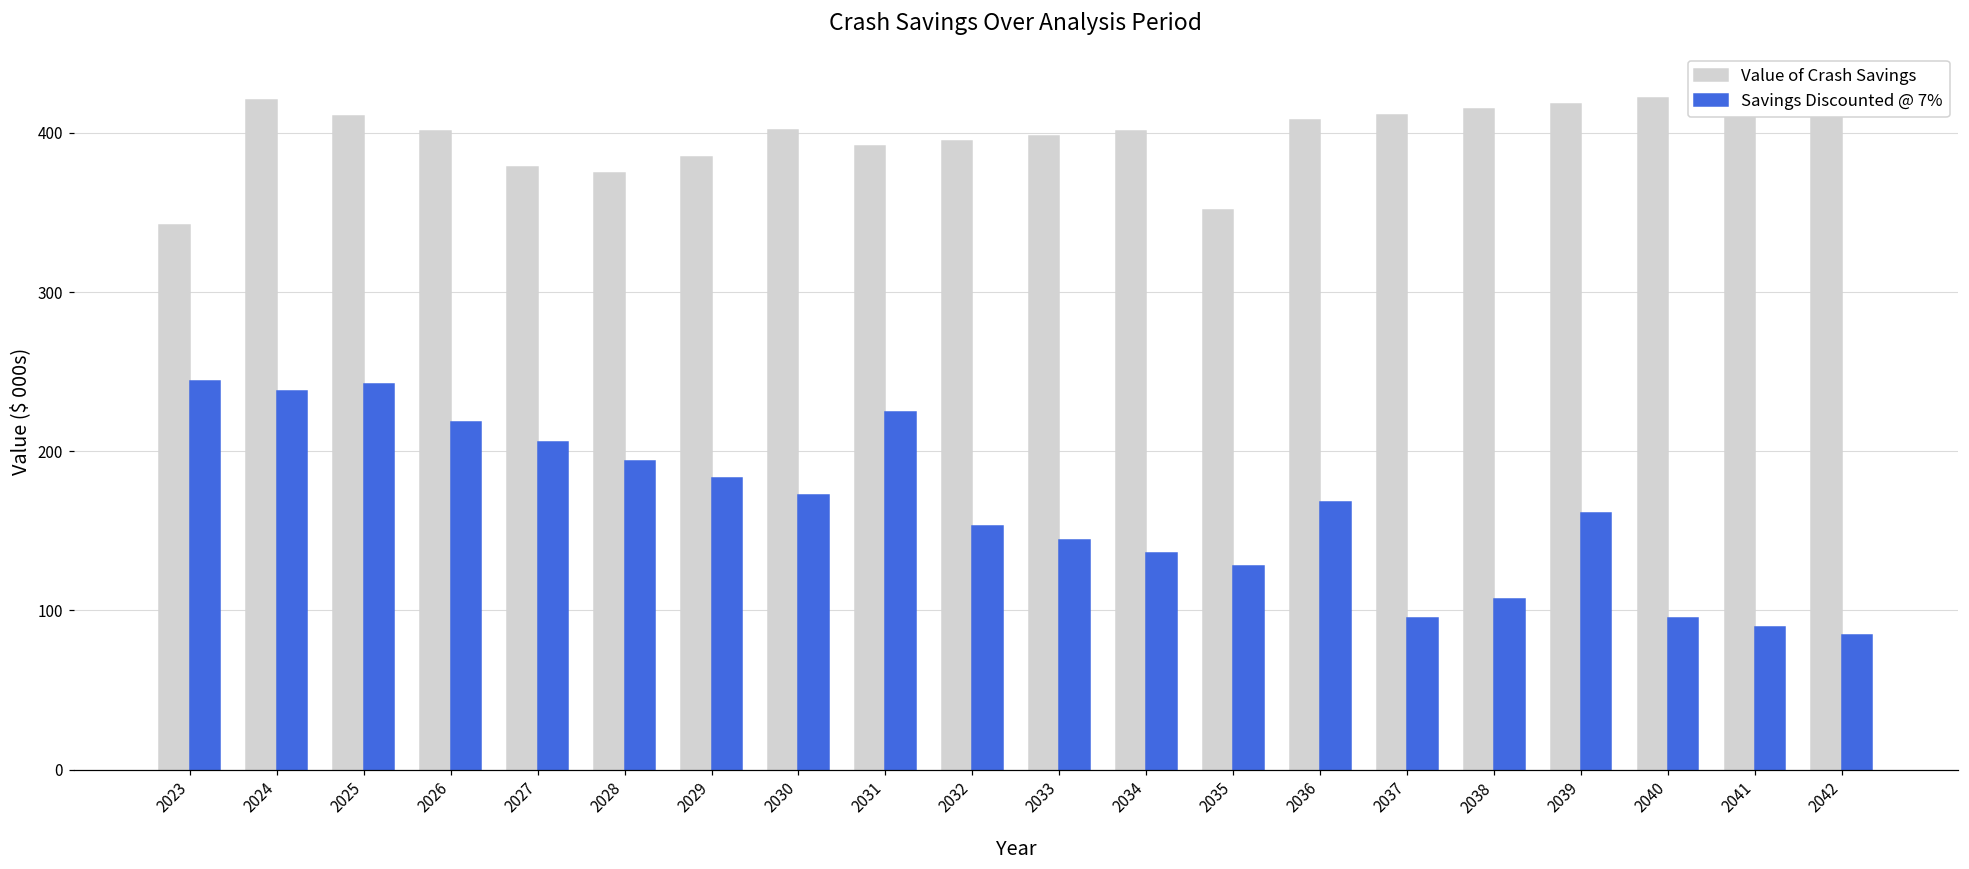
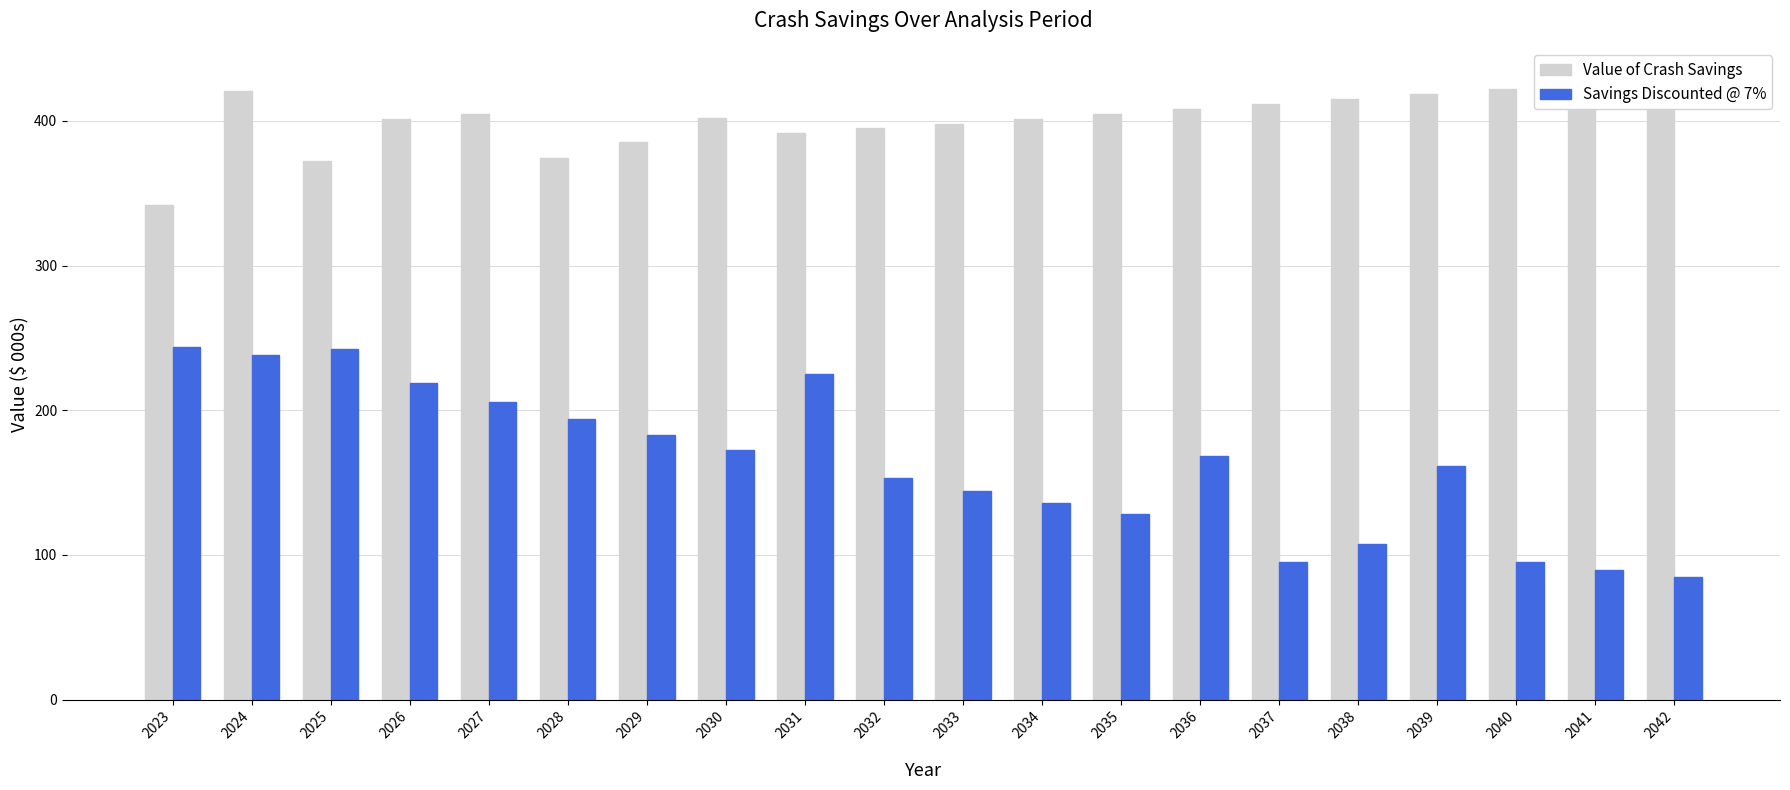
Value of Crash Savings, 2025: 411 -> 372
Value of Crash Savings, 2027: 379 -> 405
Value of Crash Savings, 2035: 351 -> 405
